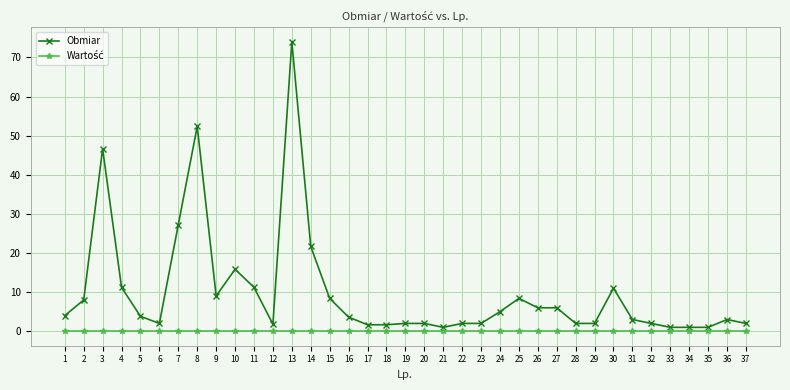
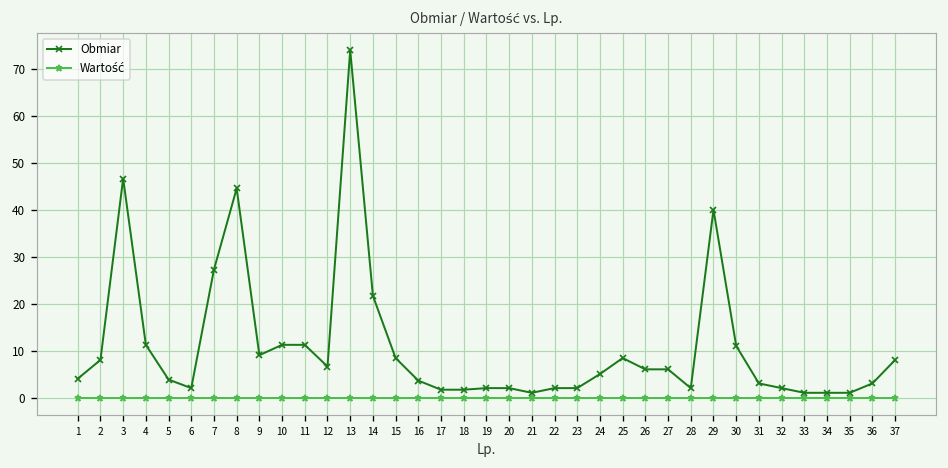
Obmiar, 8: 52 -> 45
Obmiar, 10: 16 -> 11
Obmiar, 12: 2 -> 7
Obmiar, 29: 2 -> 40
Obmiar, 37: 2 -> 8
